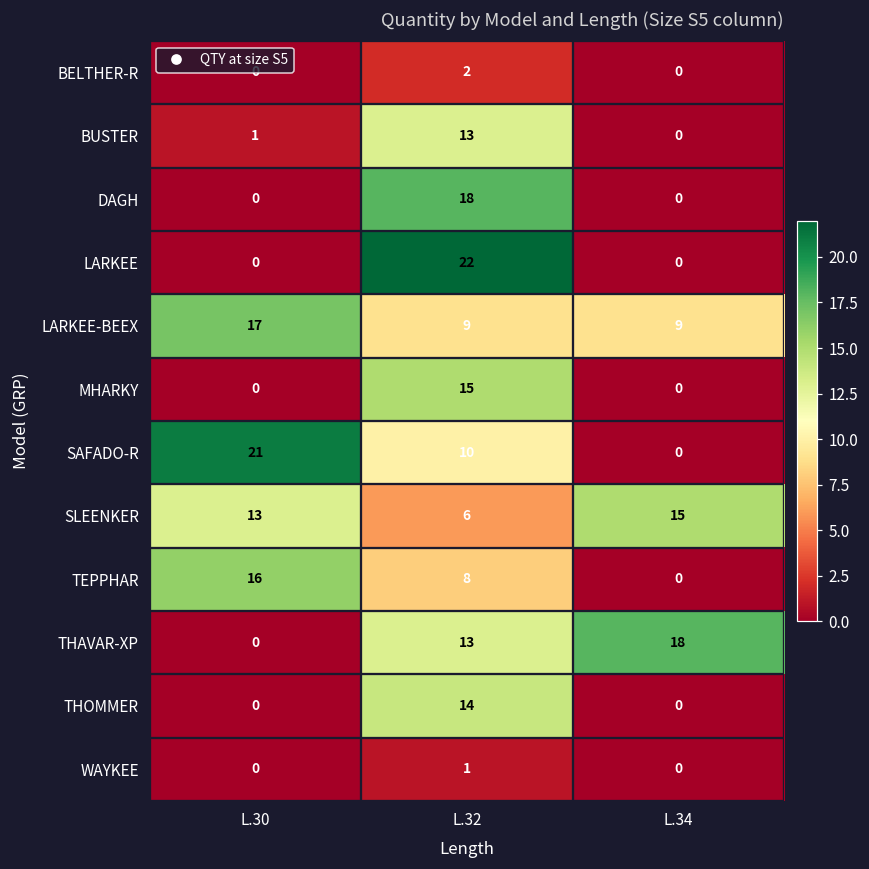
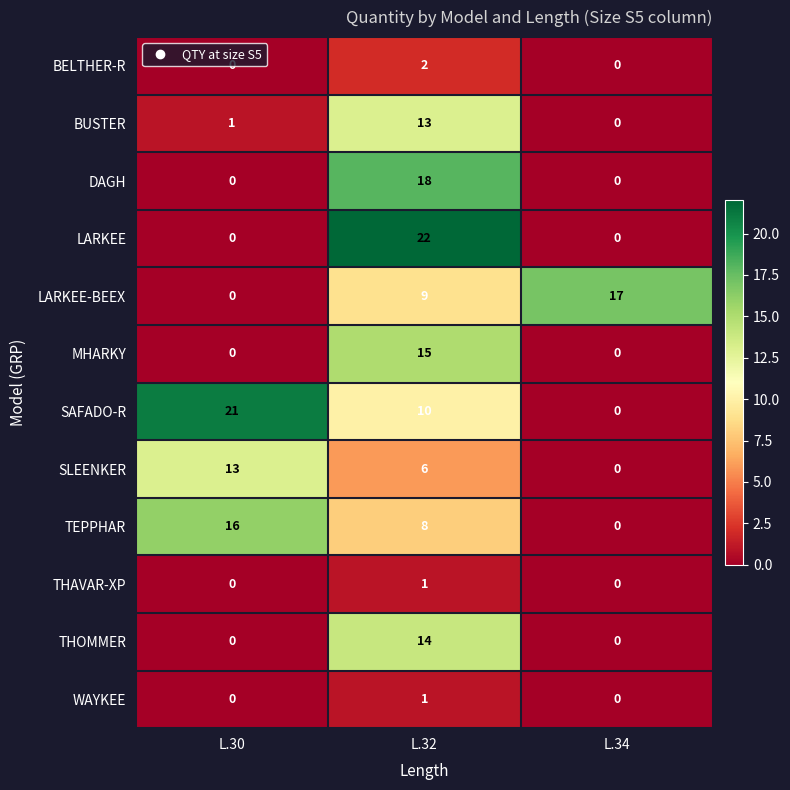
LARKEE-BEEX, L.30: 17 -> 0
LARKEE-BEEX, L.34: 9 -> 17
SLEENKER, L.34: 15 -> 0
THAVAR-XP, L.32: 13 -> 1
THAVAR-XP, L.34: 18 -> 0
